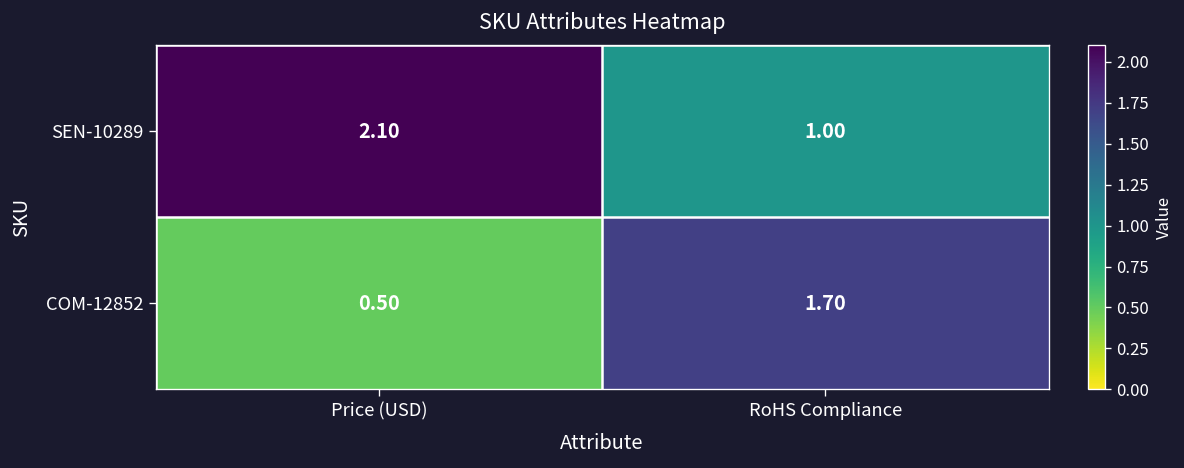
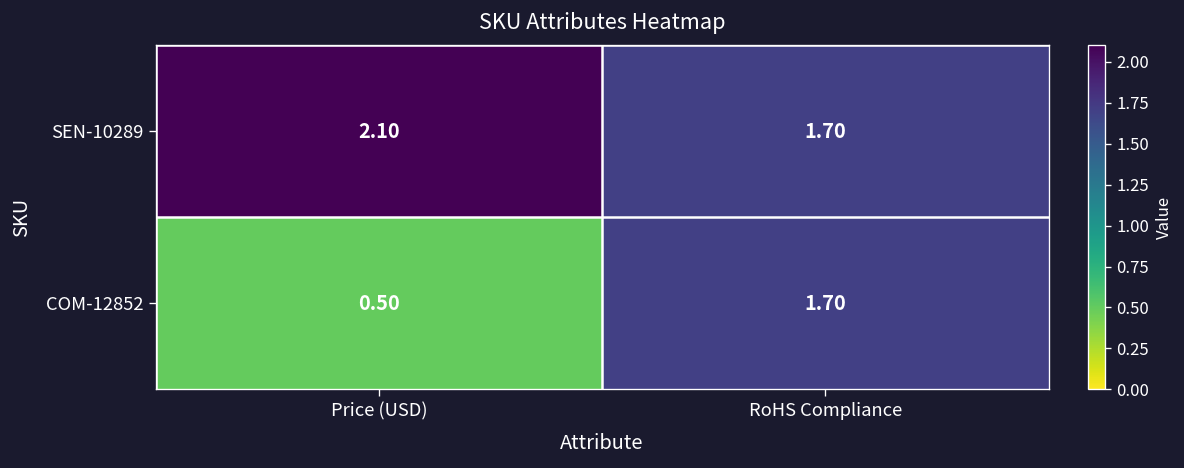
SEN-10289, RoHS Compliance: 1.00 -> 1.70
